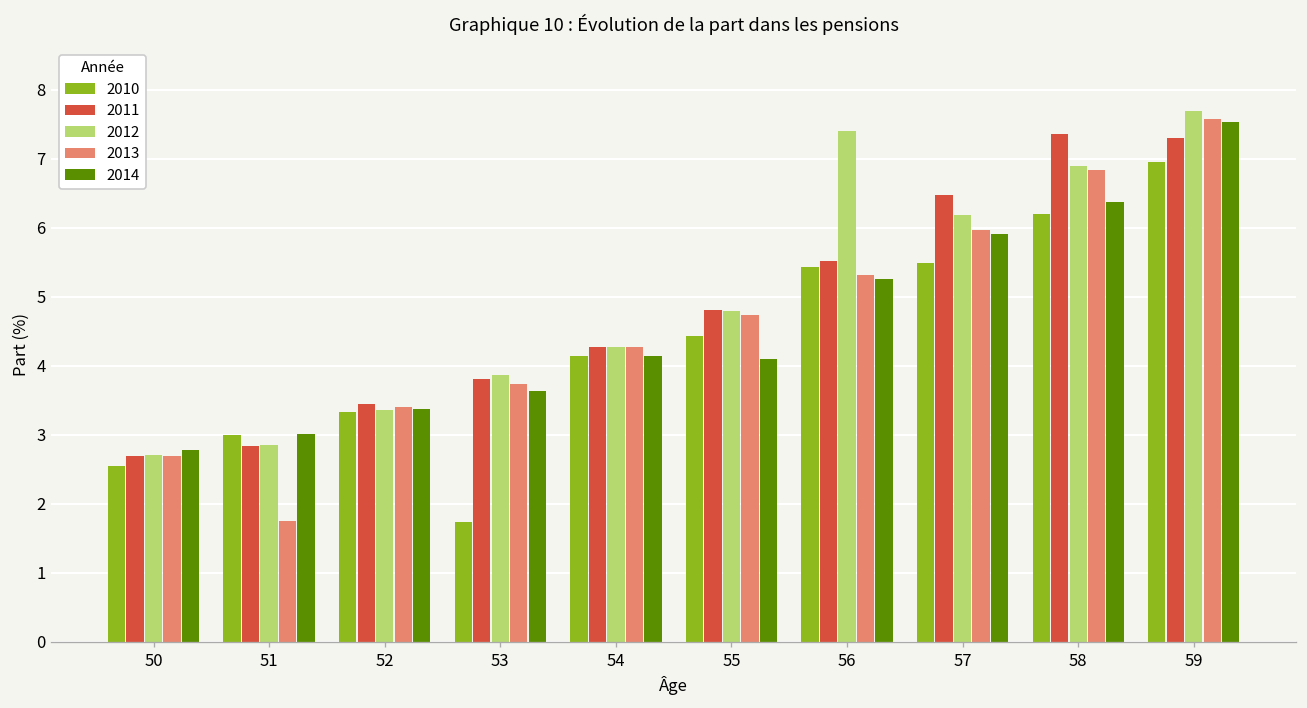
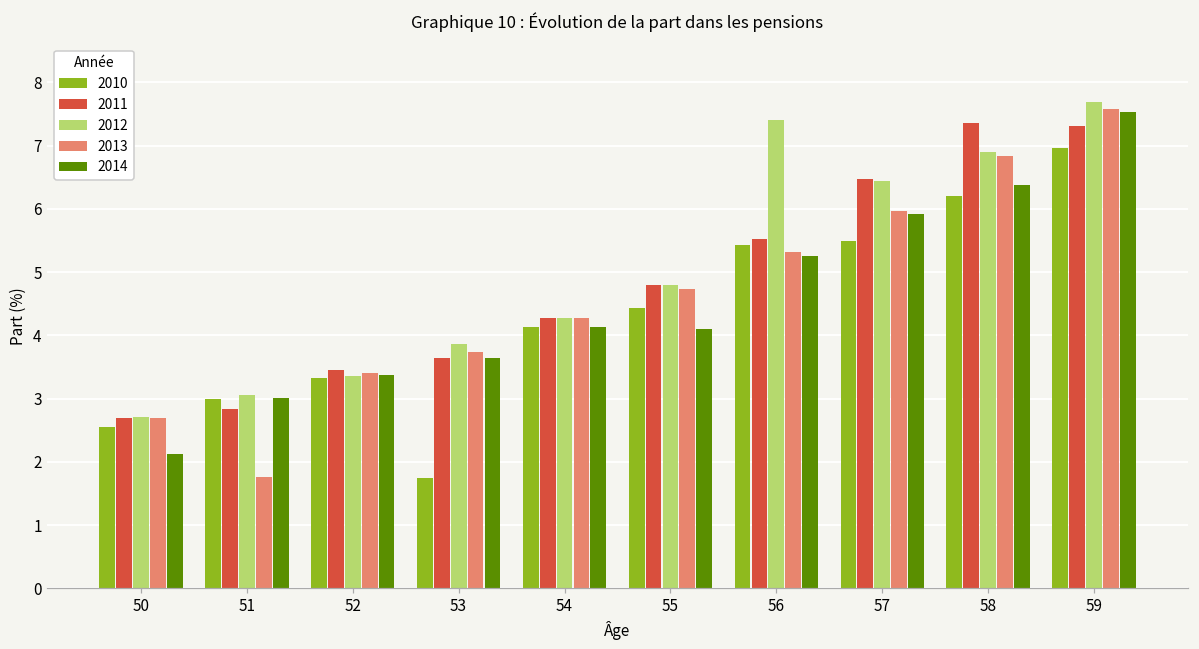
2014, 50: 2.8 -> 2.1
2012, 51: 2.8 -> 3.1
2011, 53: 3.8 -> 3.7
2012, 57: 6.2 -> 6.4
